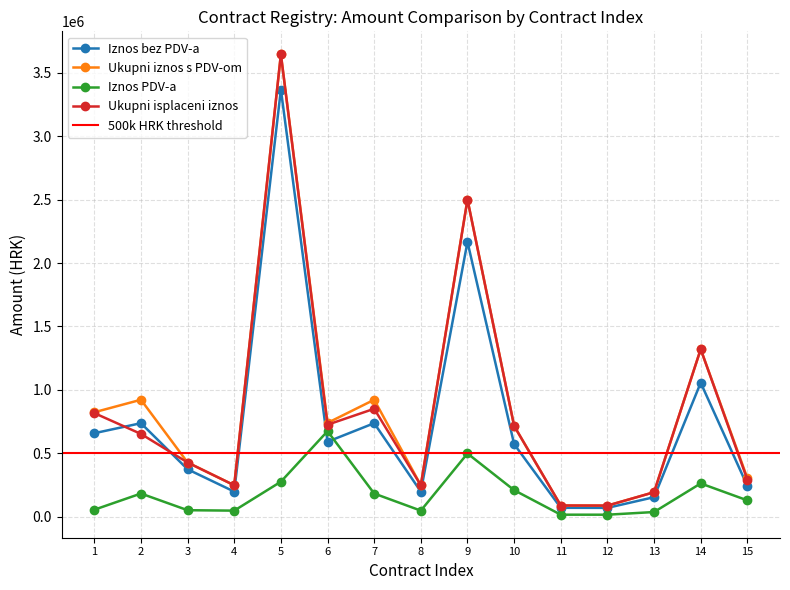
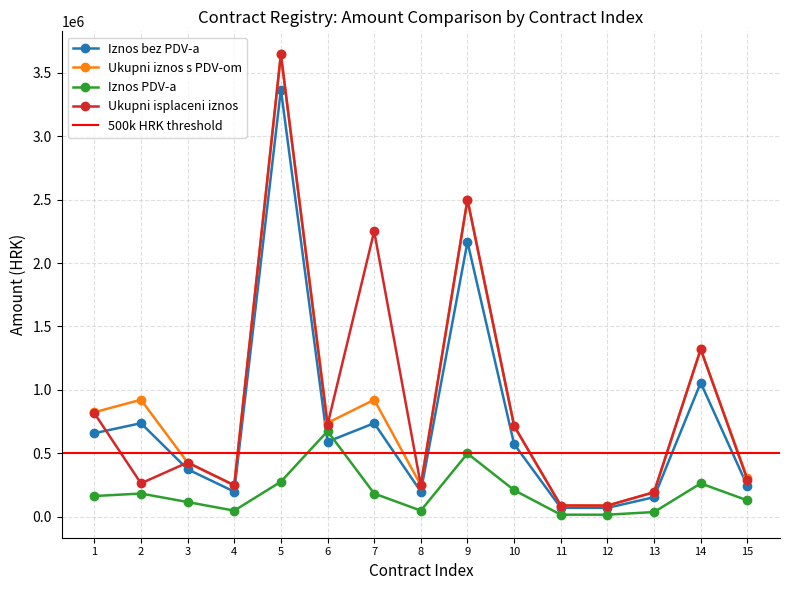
Iznos PDV-a, 1: 60000 -> 160000
Ukupni isplaceni iznos, 2: 650000 -> 260000
Iznos PDV-a, 3: 50000 -> 120000
Ukupni isplaceni iznos, 7: 850000 -> 2250000
